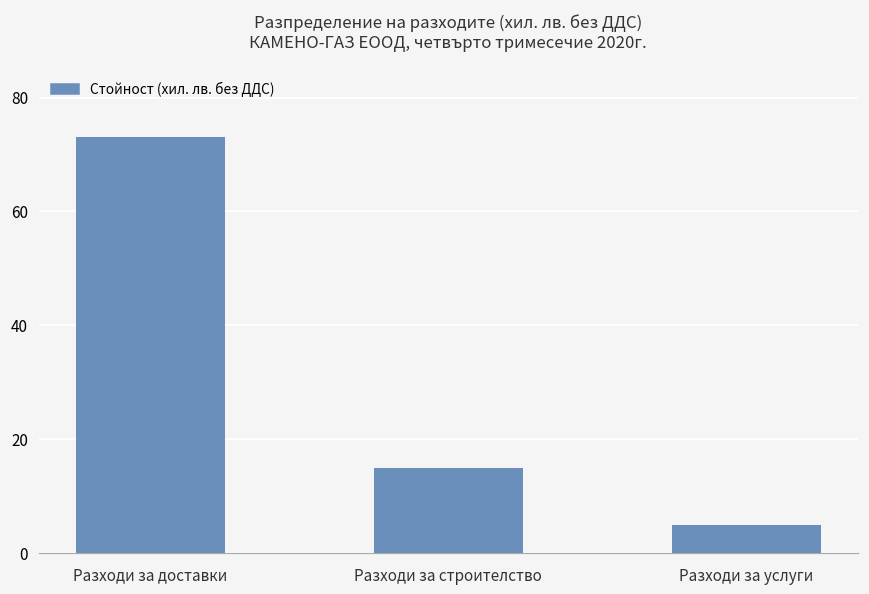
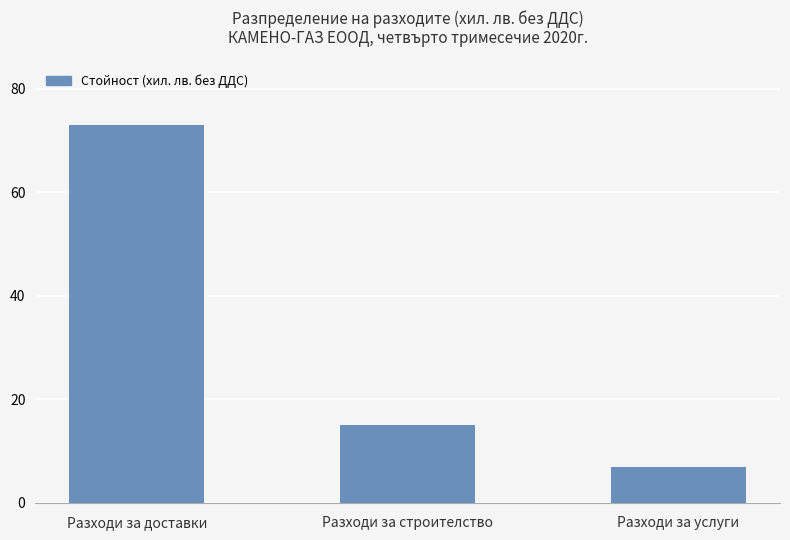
Разходи за услуги: 5 -> 7
